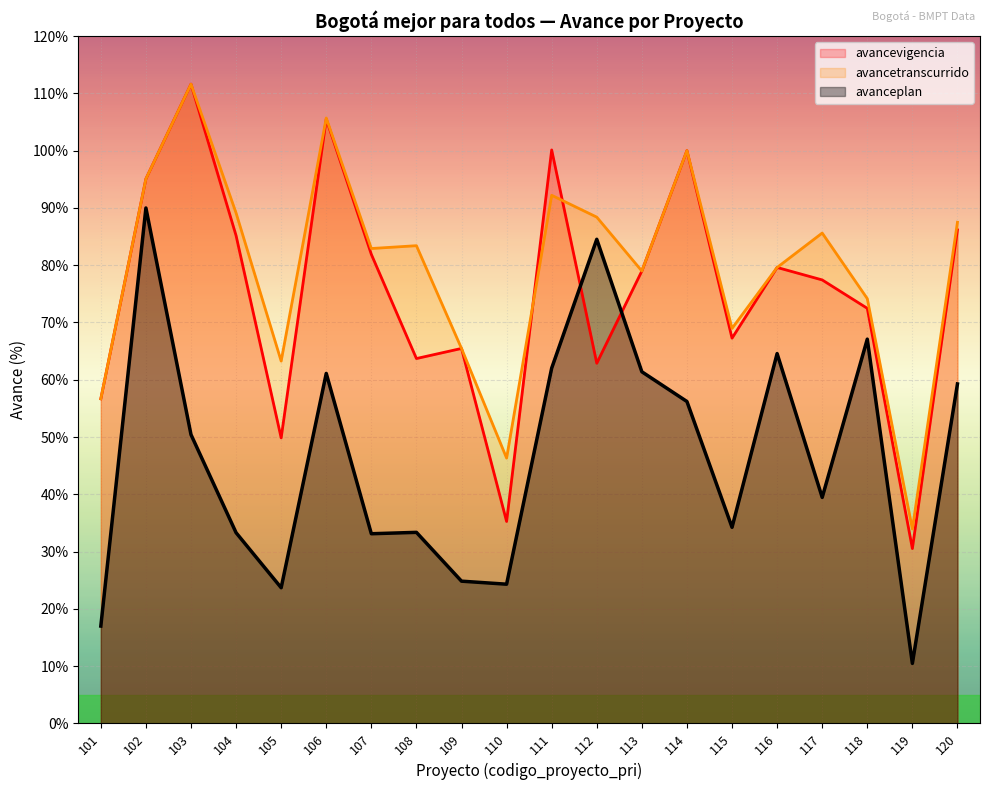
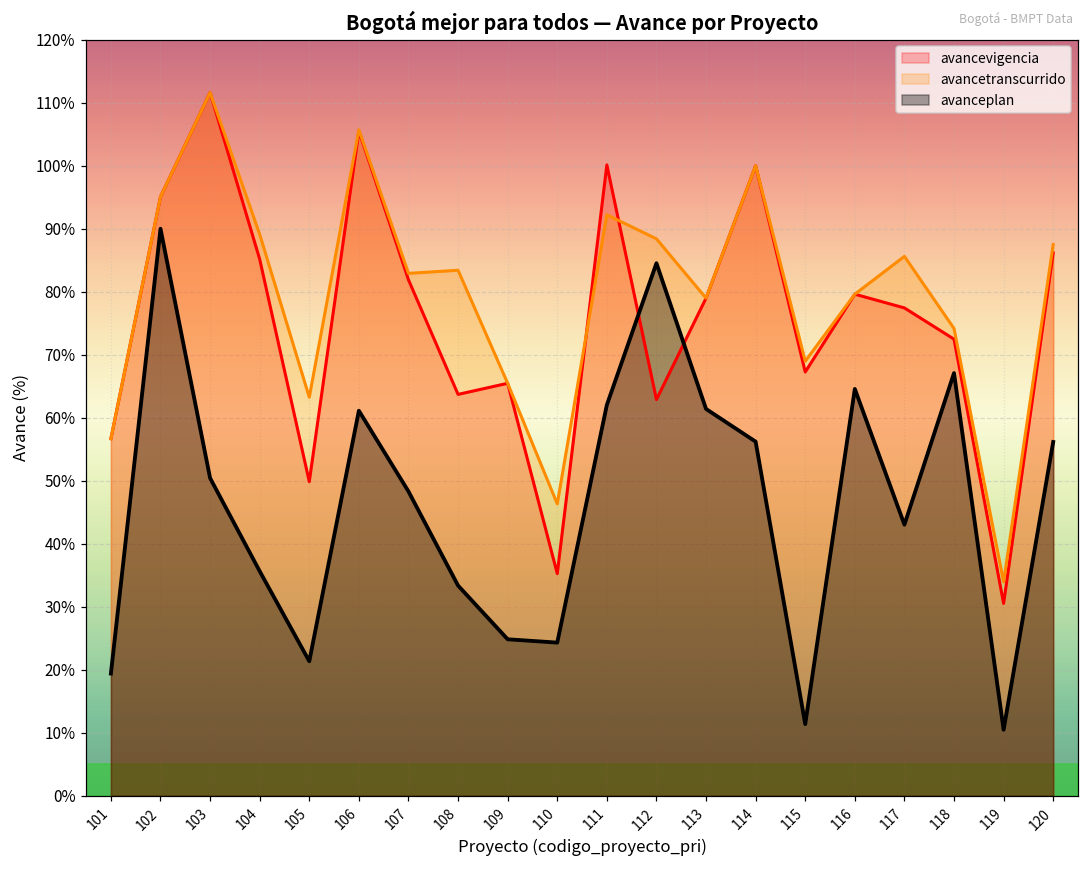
avanceplan, 101: 17% -> 19%
avanceplan, 104: 33% -> 36%
avanceplan, 105: 24% -> 21%
avanceplan, 107: 33% -> 48%
avanceplan, 115: 34% -> 11%
avanceplan, 117: 39% -> 43%
avanceplan, 120: 59% -> 56%
